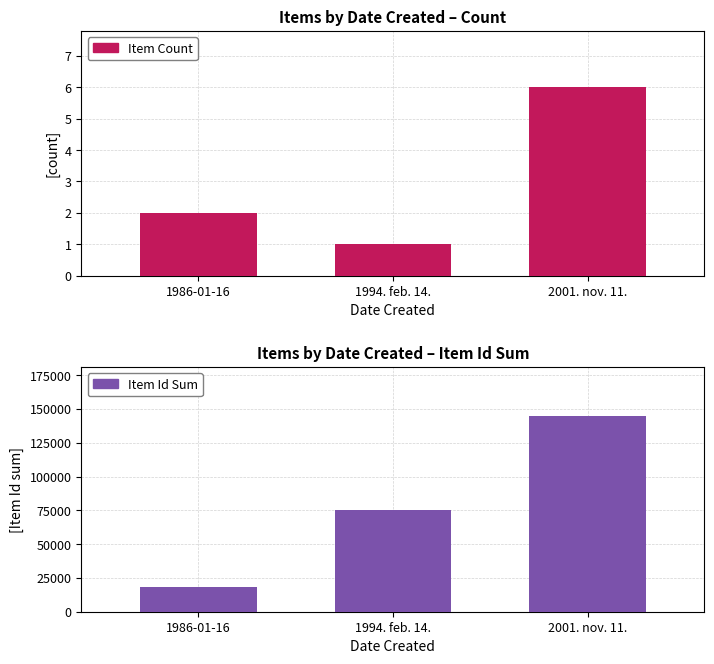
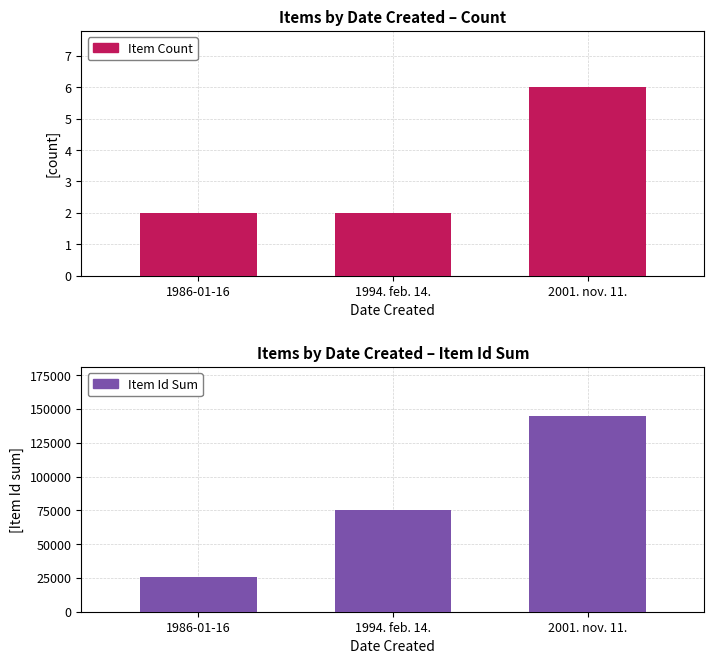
Items by Date Created – Count, 1994. feb. 14.: 1 -> 2
Items by Date Created – Item Id Sum, 1986-01-16: 18000 -> 26000
